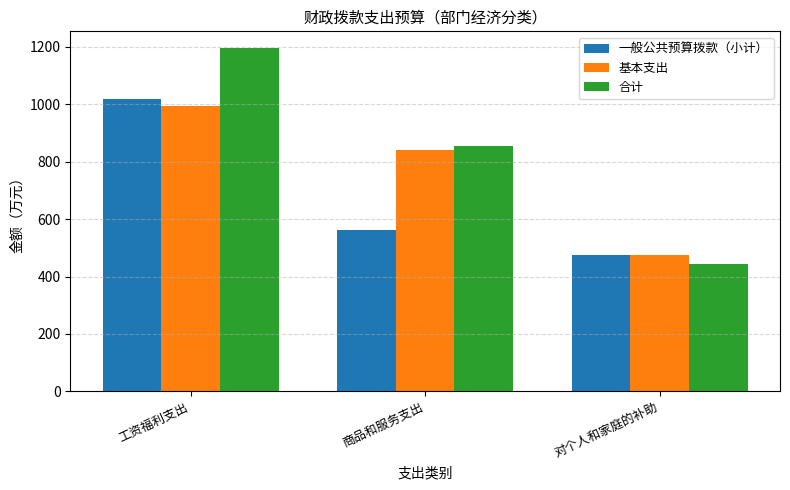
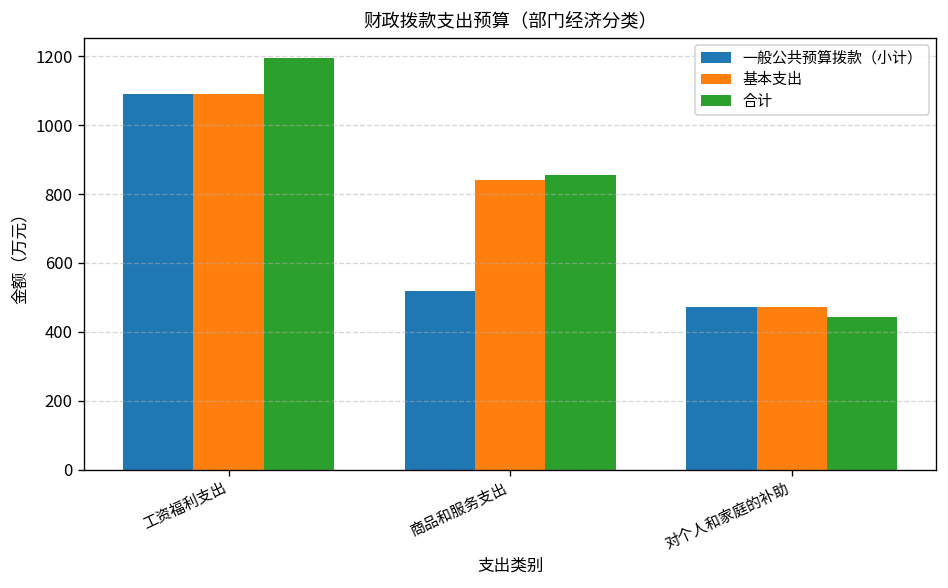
一般公共预算拨款（小计）, 工资福利支出: 1020 -> 1090
基本支出, 工资福利支出: 1000 -> 1090
一般公共预算拨款（小计）, 商品和服务支出: 560 -> 520
